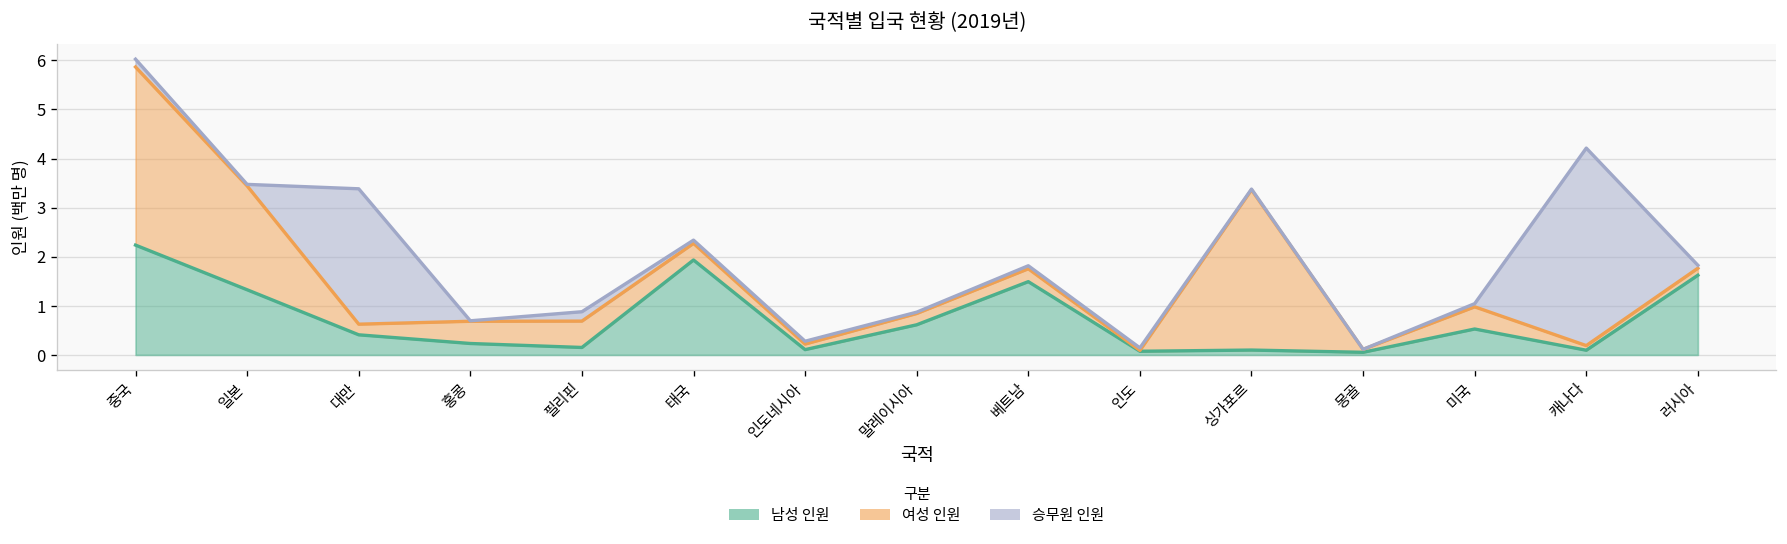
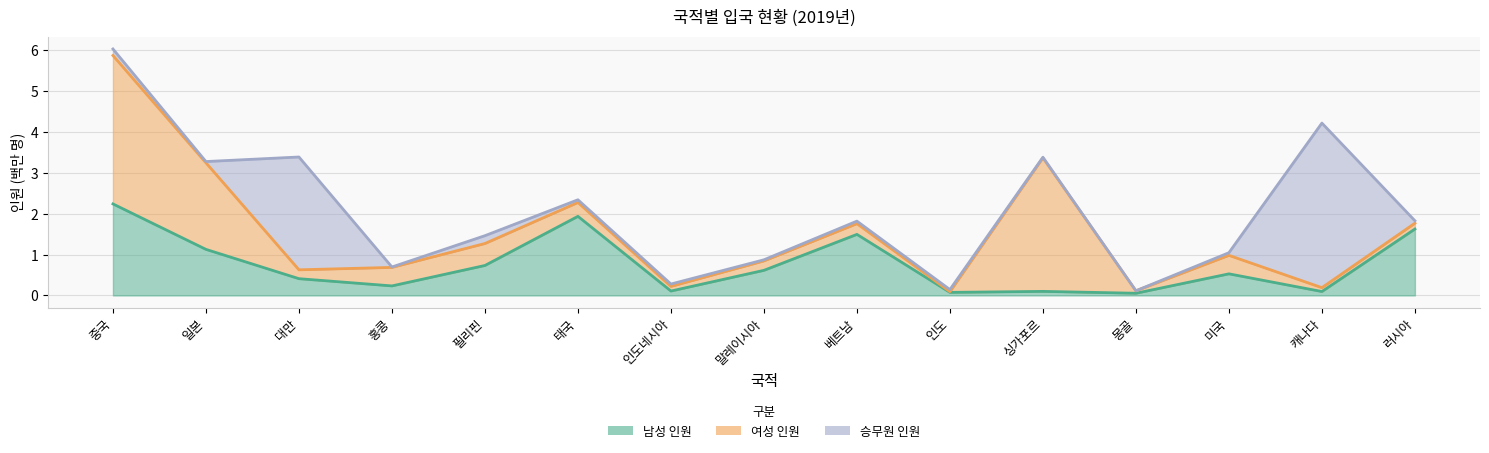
남성 인원, 일본: 1.3 -> 1.1
남성 인원, 필리핀: 0.2 -> 0.7
